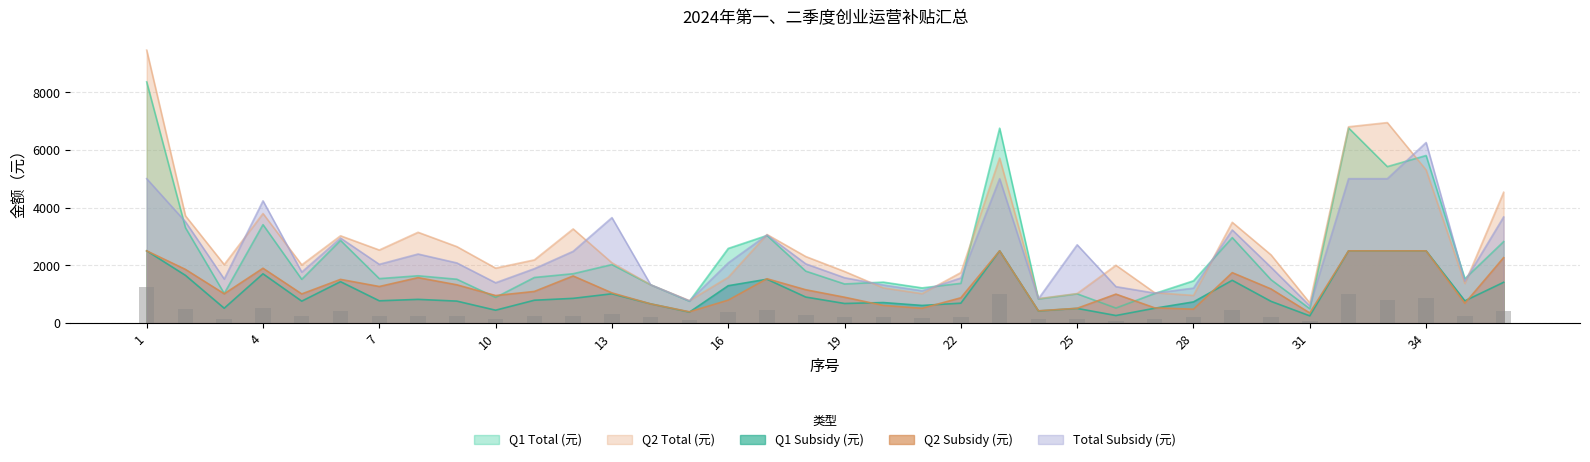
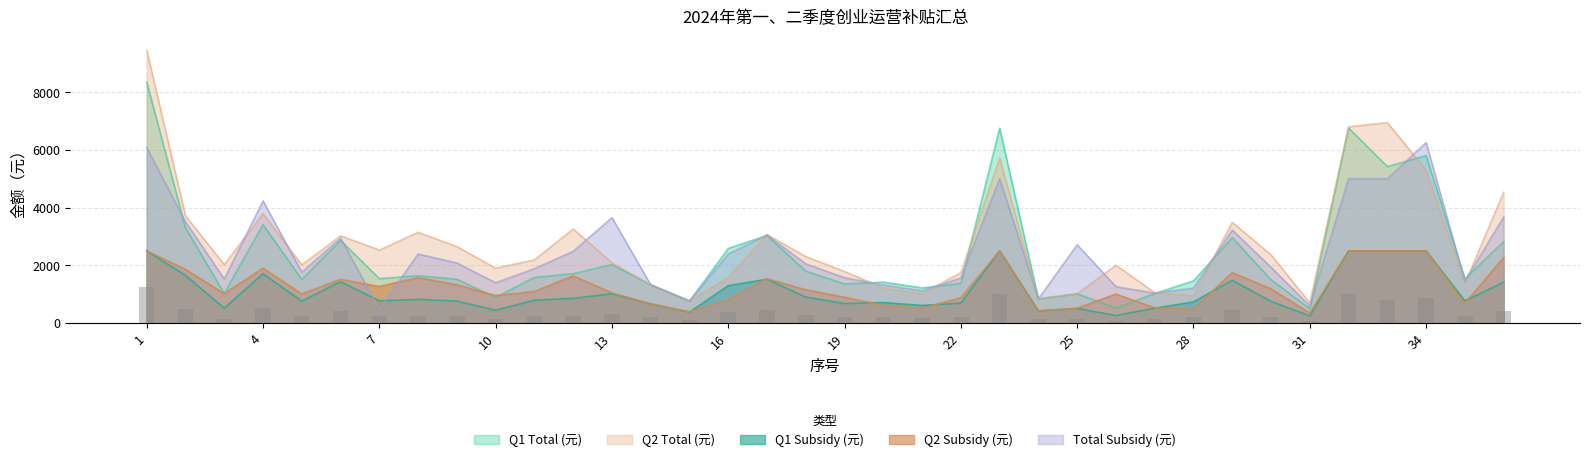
Total Subsidy (元), 1: 5000 -> 6100
Total Subsidy (元), 7: 2000 -> 500
Total Subsidy (元), 16: 2100 -> 2400
